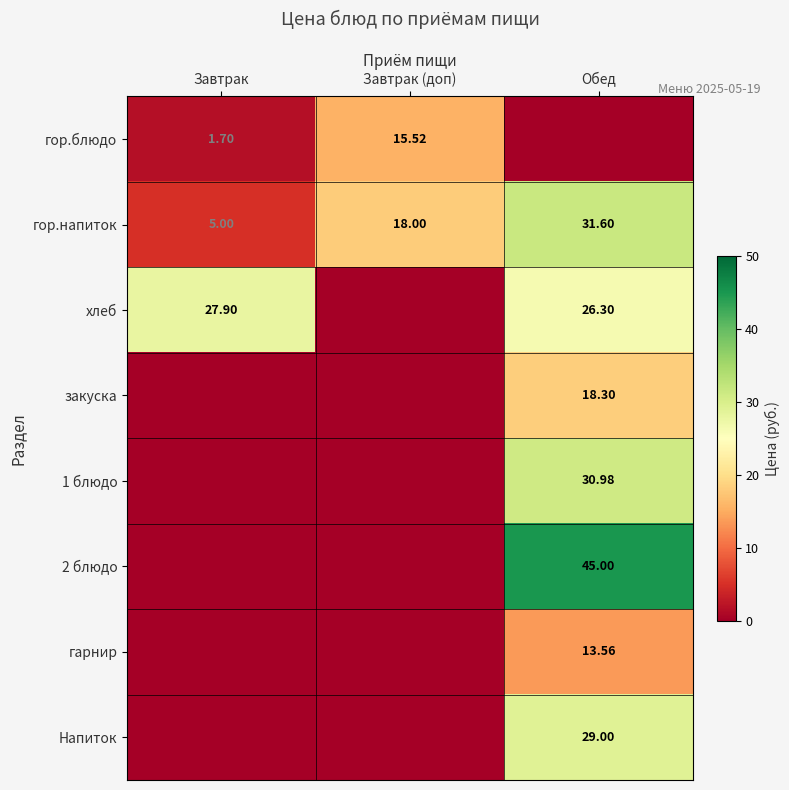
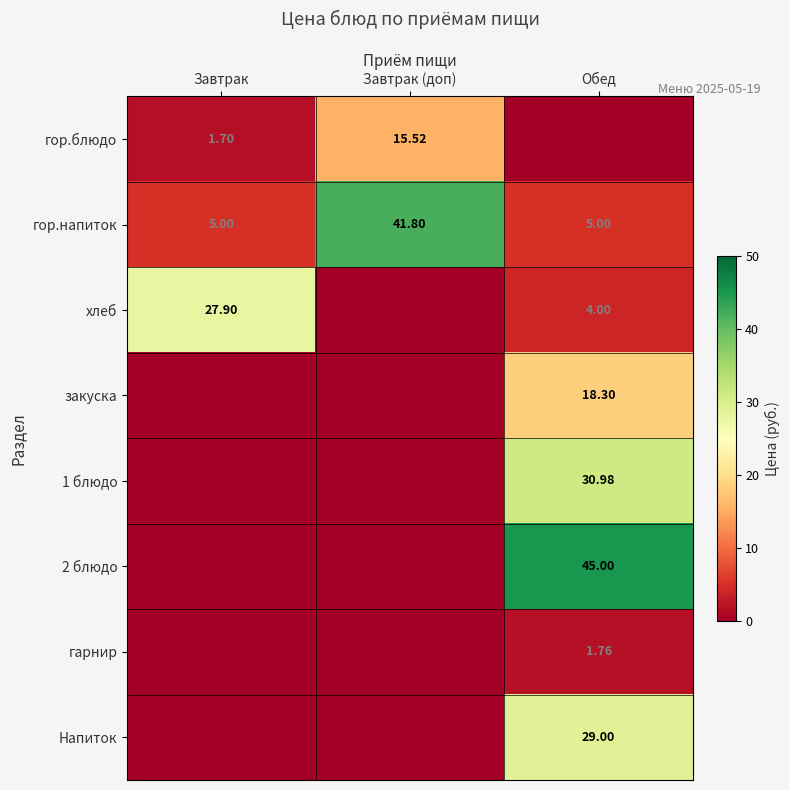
гор.напиток, Завтрак (доп): 18.00 -> 41.80
гор.напиток, Обед: 31.60 -> 5.00
хлеб, Обед: 26.30 -> 4.00
гарнир, Обед: 13.56 -> 1.76
